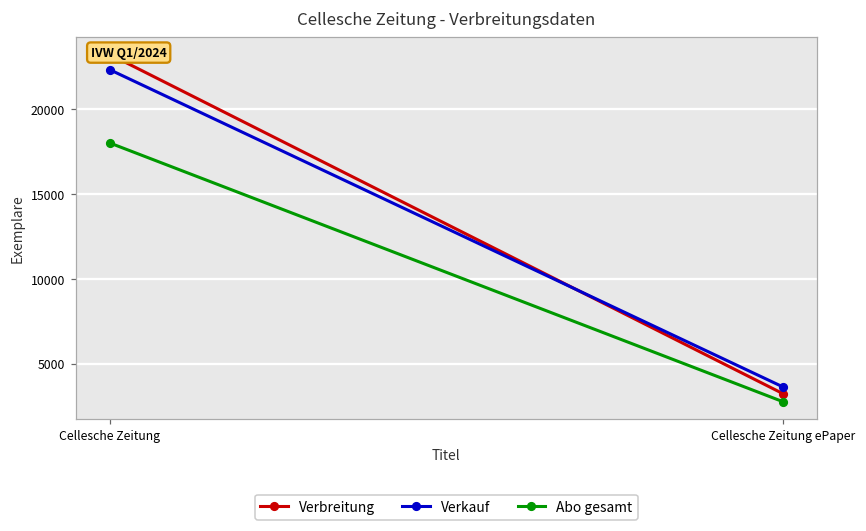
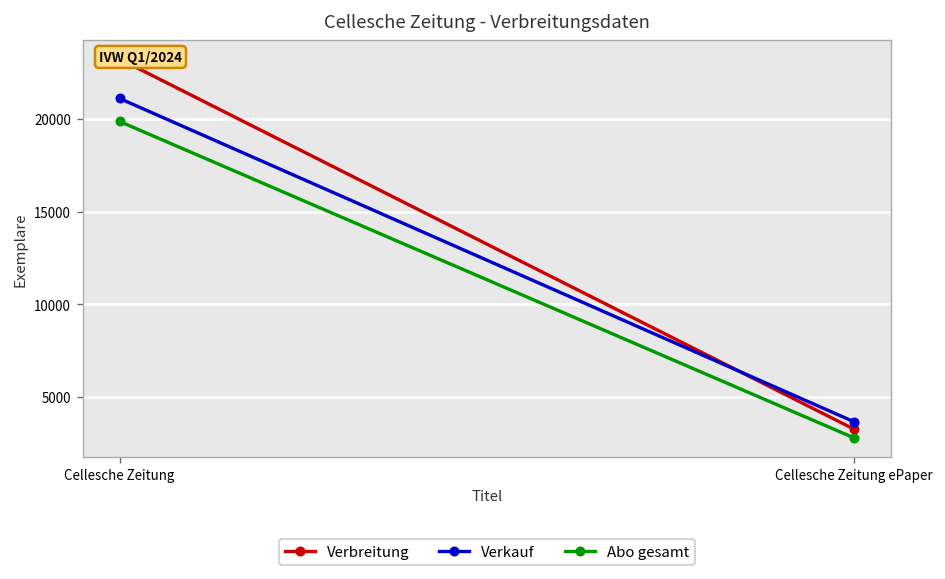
Verkauf, Cellesche Zeitung: 22300 -> 21100
Abo gesamt, Cellesche Zeitung: 18000 -> 19900
